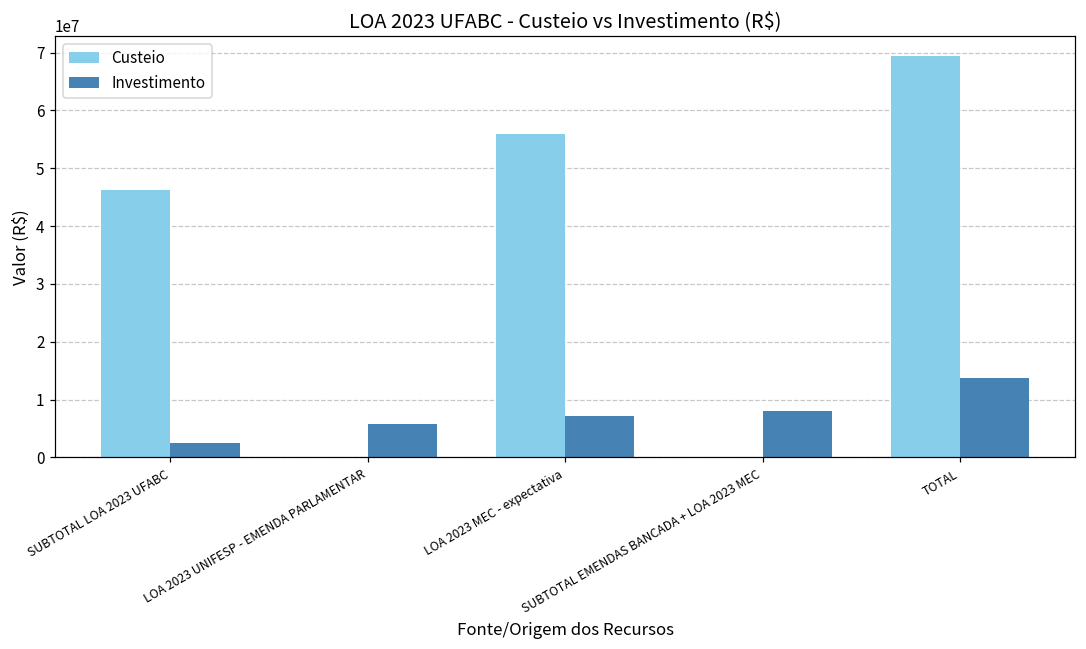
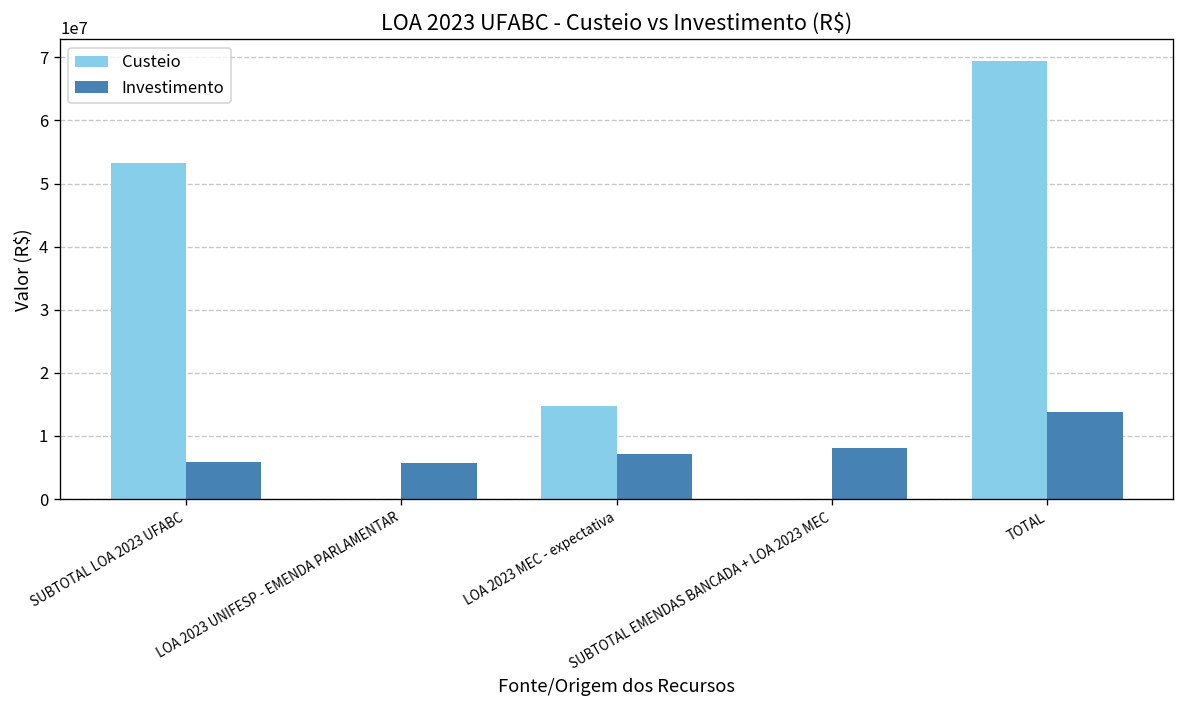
Custeio, SUBTOTAL LOA 2023 UFABC: 46000000 -> 53000000
Investimento, SUBTOTAL LOA 2023 UFABC: 2000000 -> 6000000
Custeio, LOA 2023 MEC - expectativa: 56000000 -> 15000000
